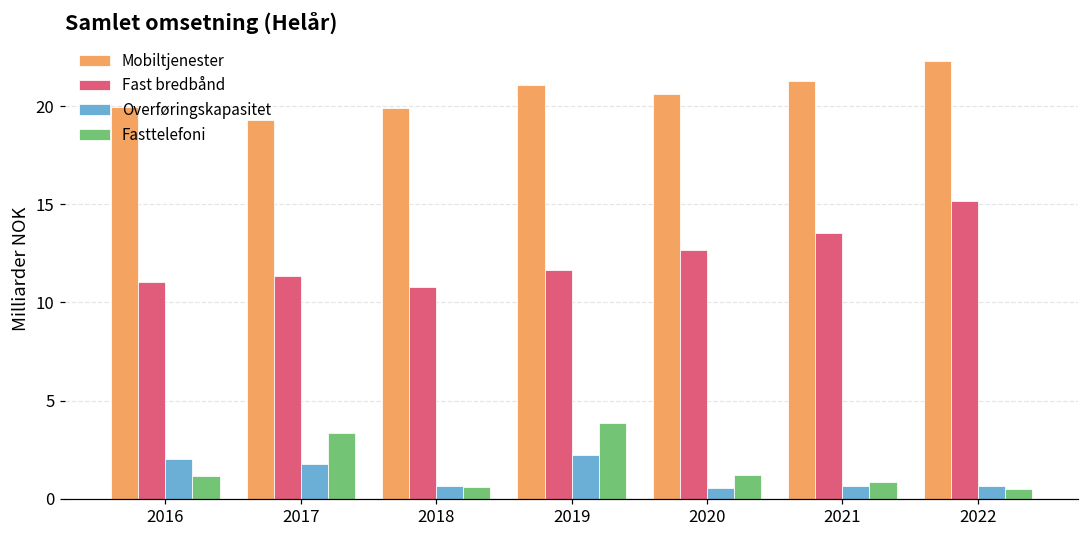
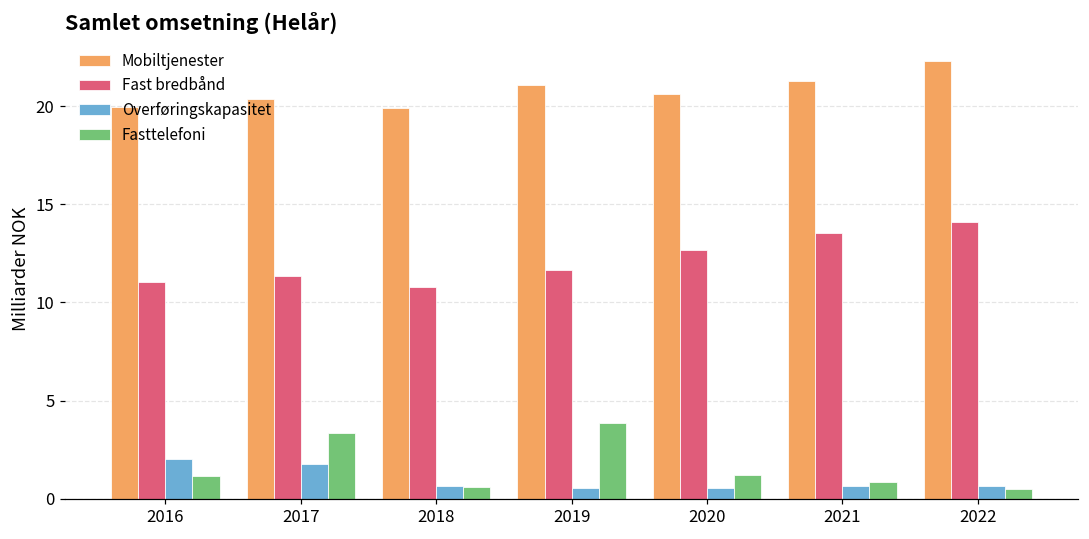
Mobiltjenester, 2017: 19.3 -> 20.4
Overføringskapasitet, 2019: 2.2 -> 0.6
Fast bredbånd, 2022: 15.2 -> 14.1
